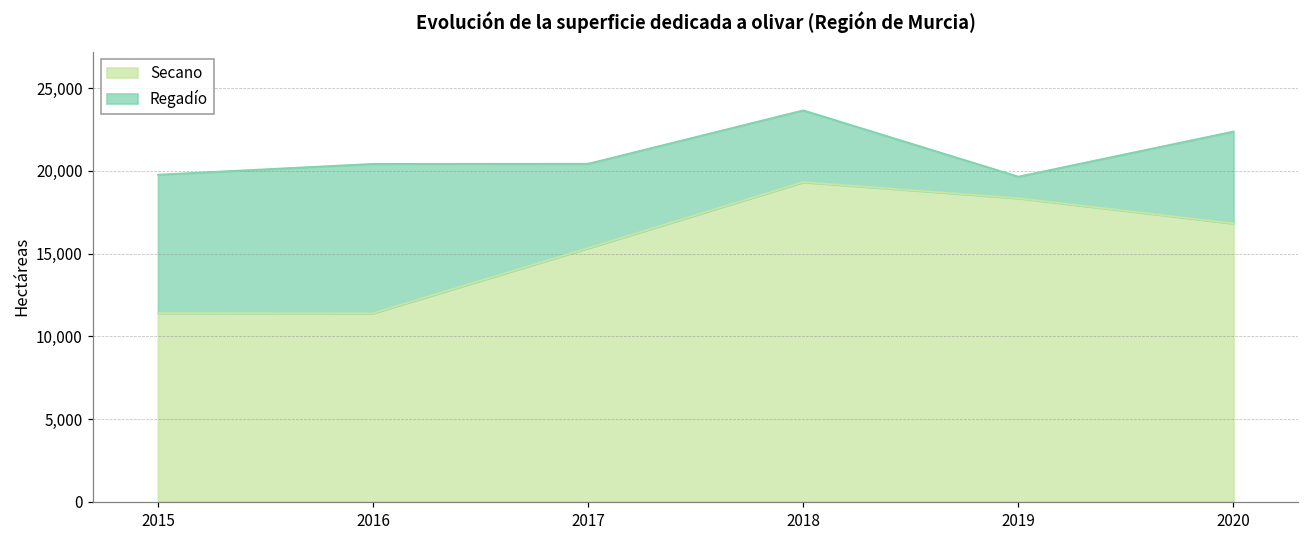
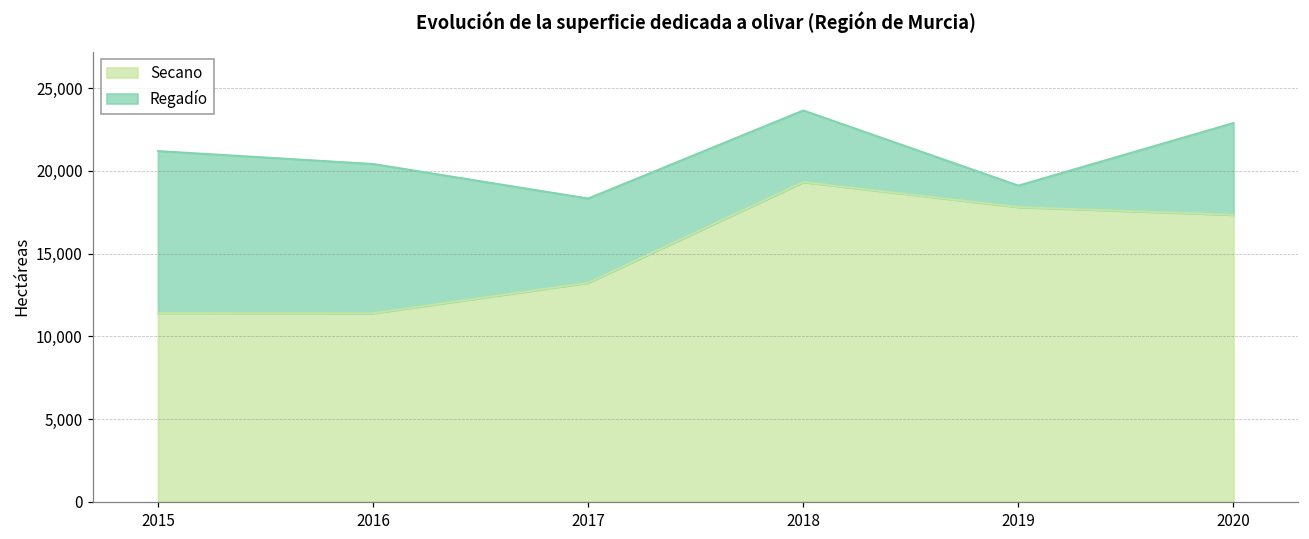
Regadío, 2015: 8,400 -> 9,800
Secano, 2017: 15,300 -> 13,200
Secano, 2019: 18,300 -> 17,800
Secano, 2020: 16,800 -> 17,300
